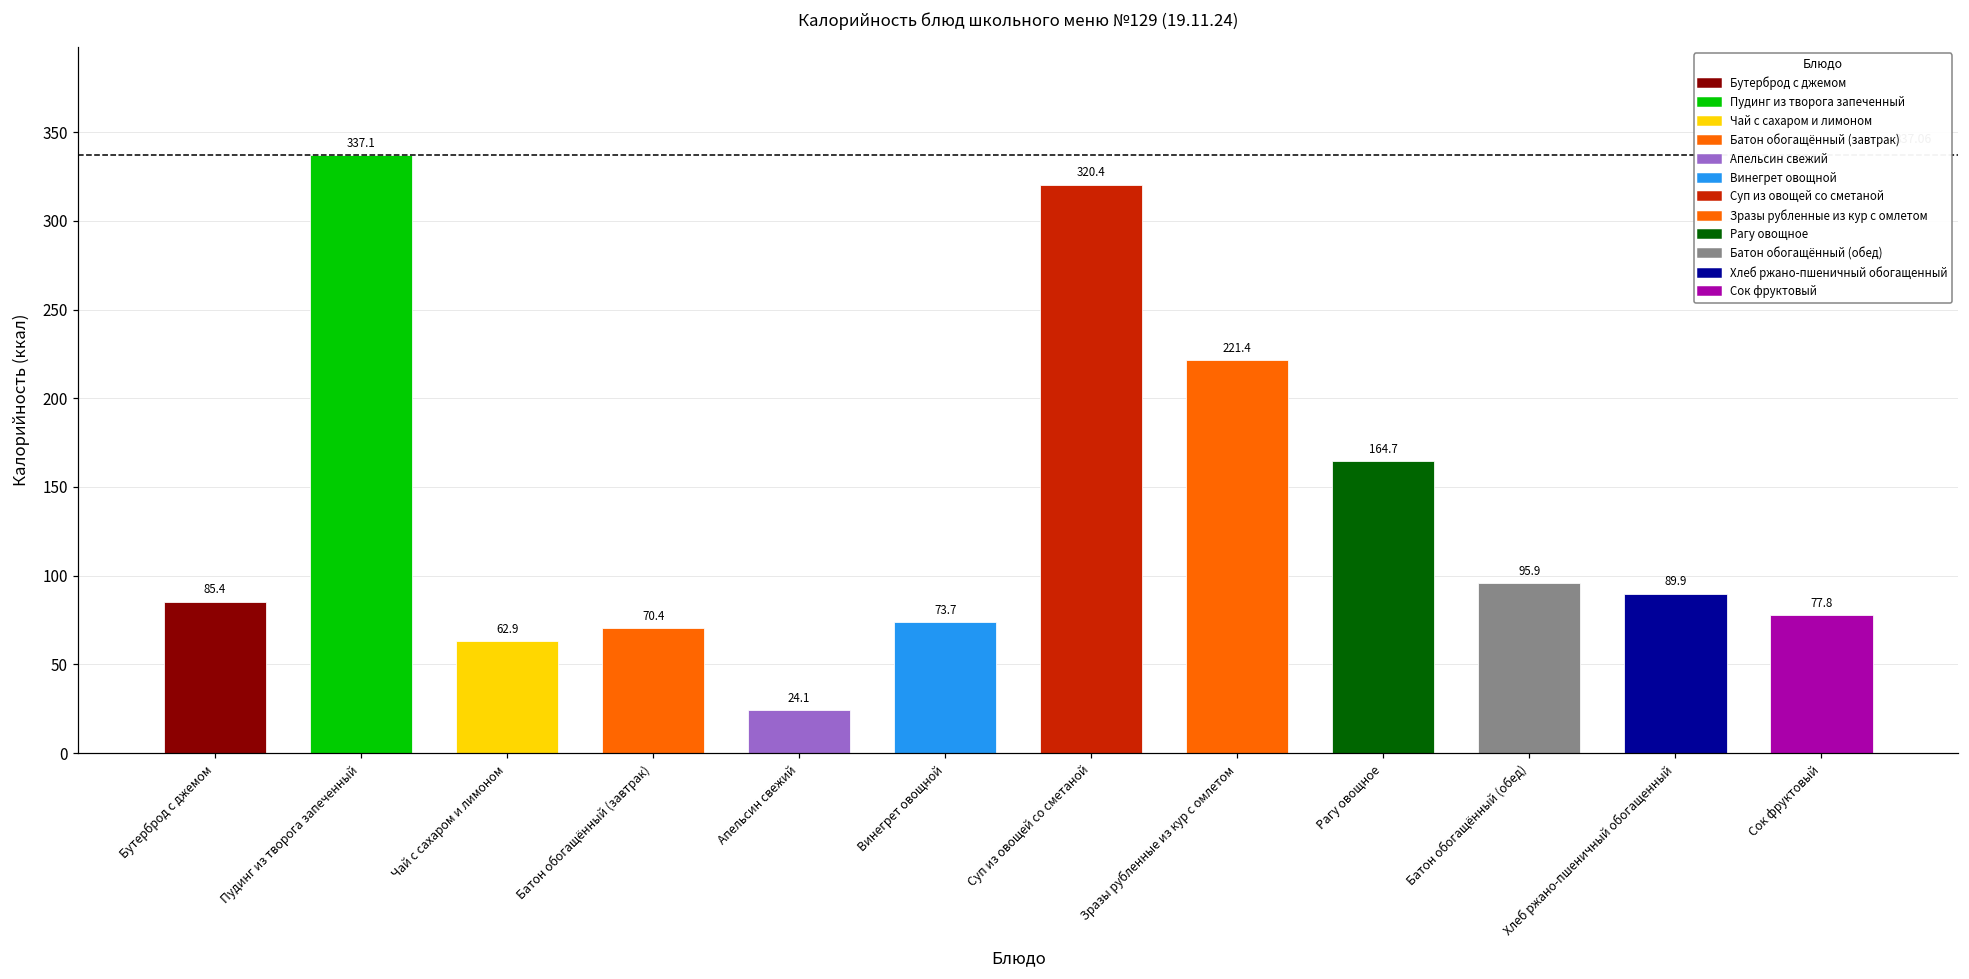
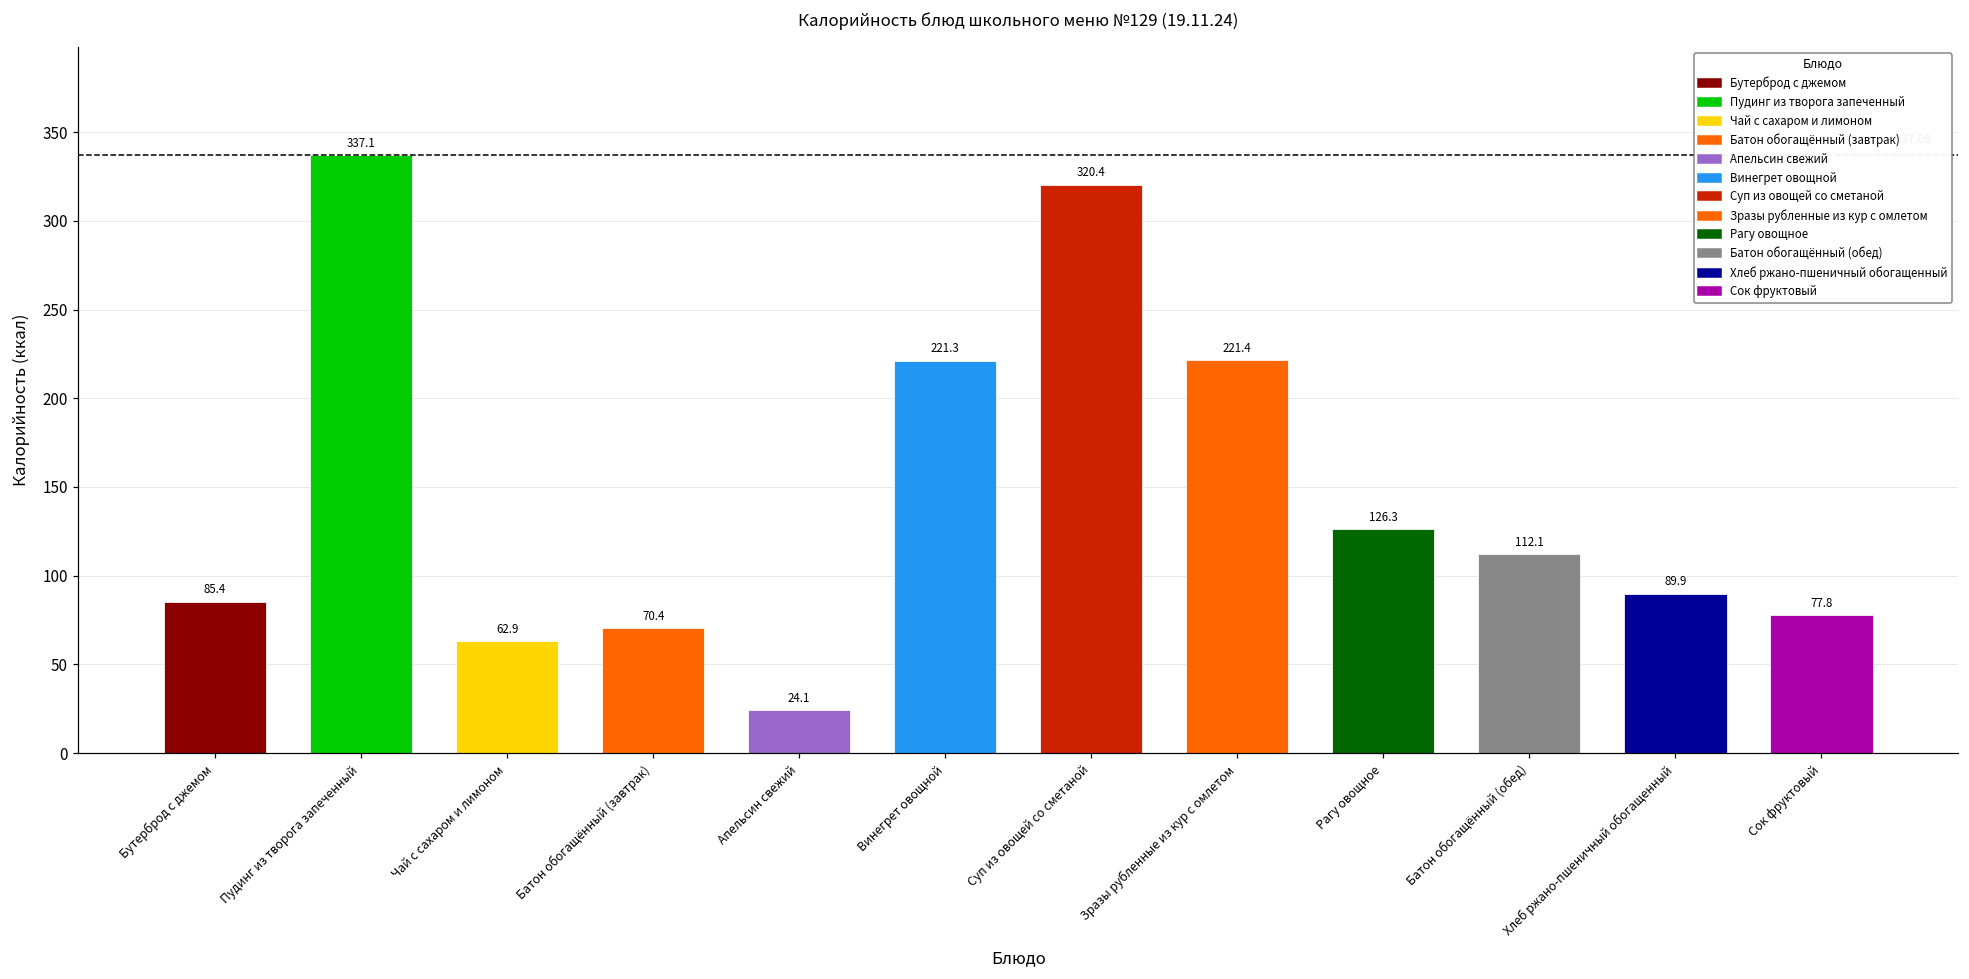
Винегрет овощной: 73.7 -> 221.3
Рагу овощное: 164.7 -> 126.3
Батон обогащённый (обед): 95.9 -> 112.1
